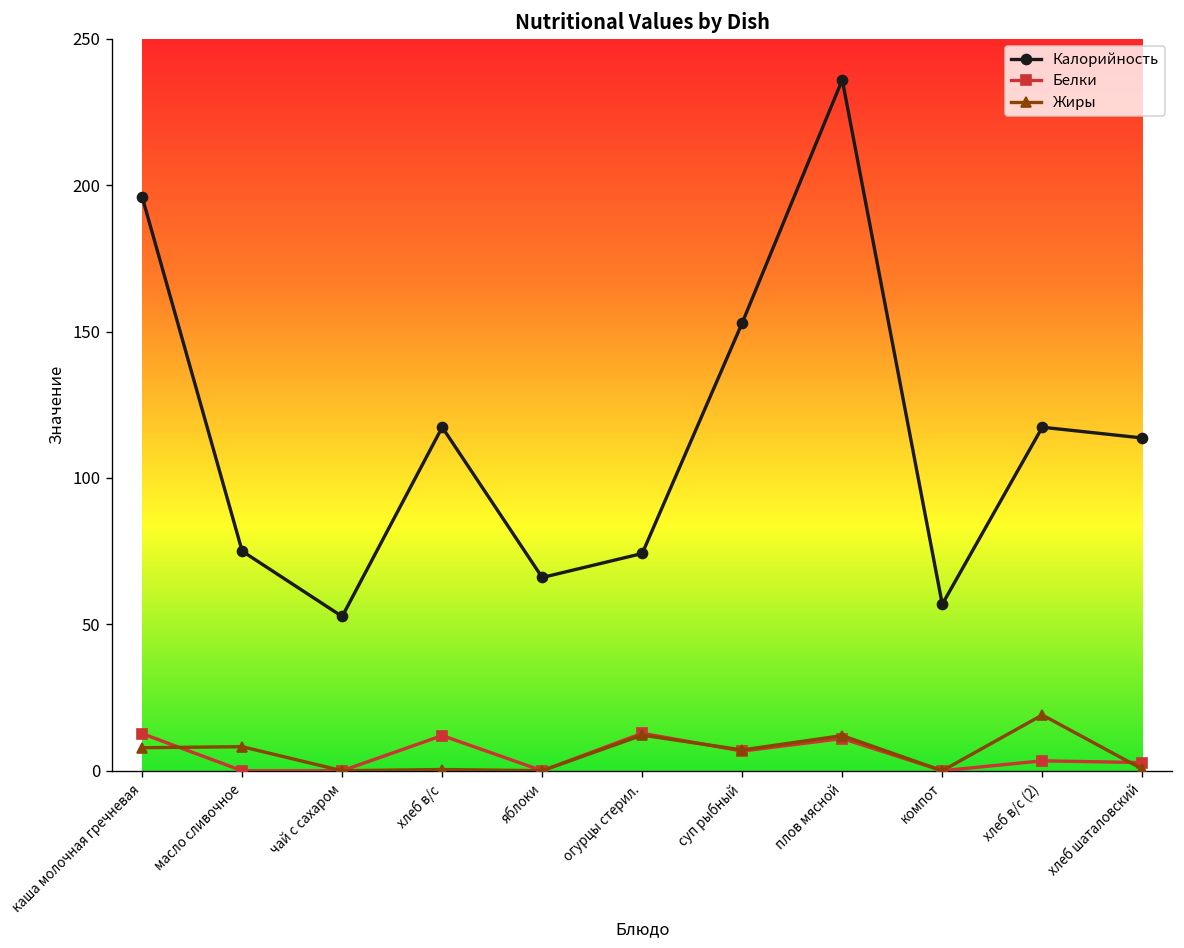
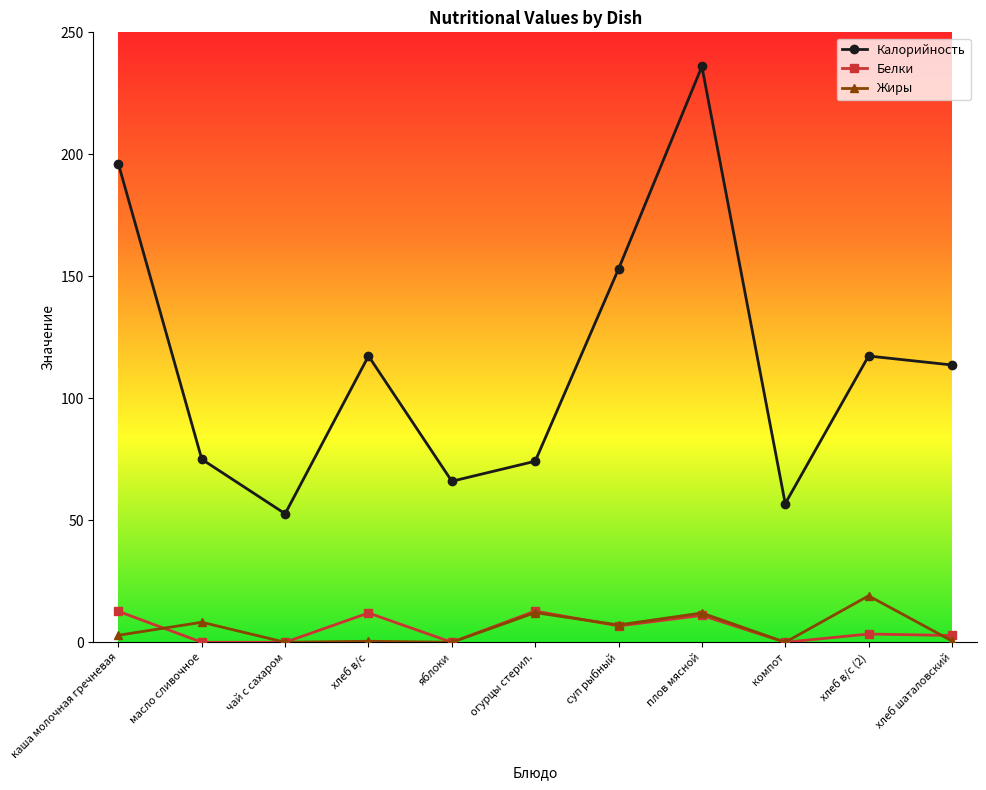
Жиры, каша молочная гречневая: 8 -> 3
